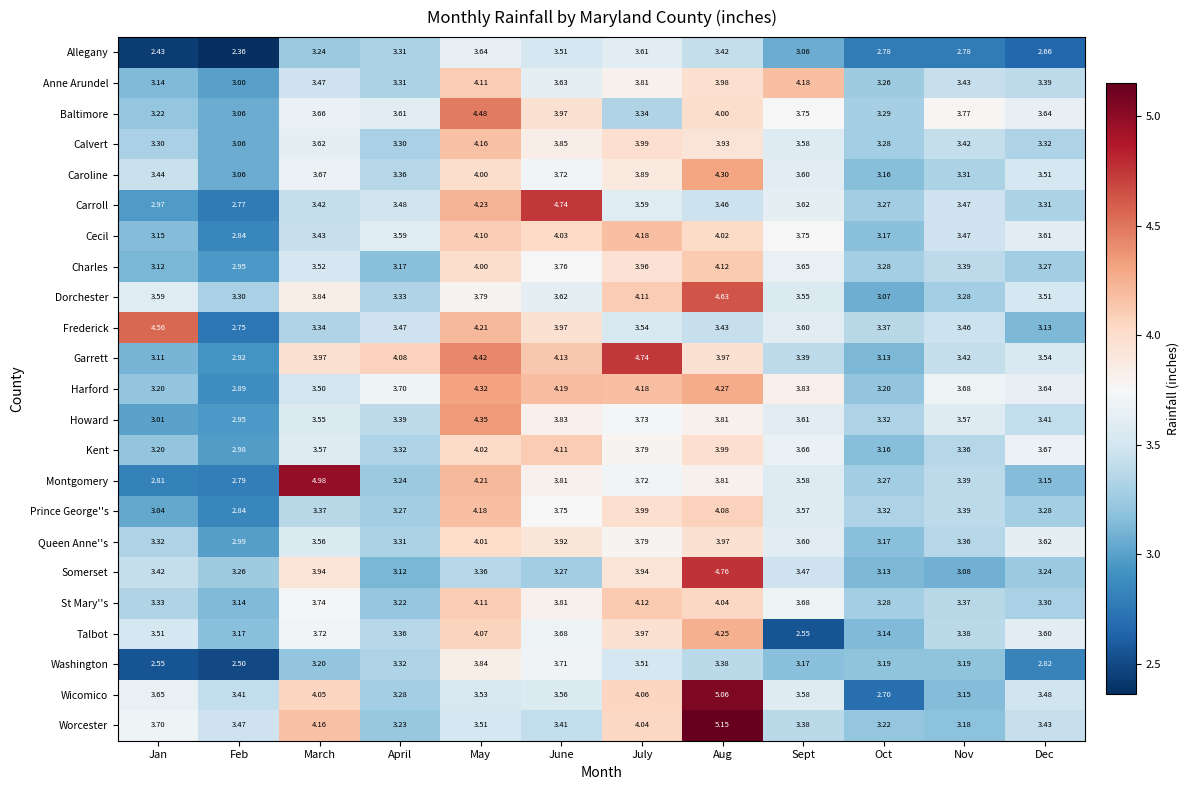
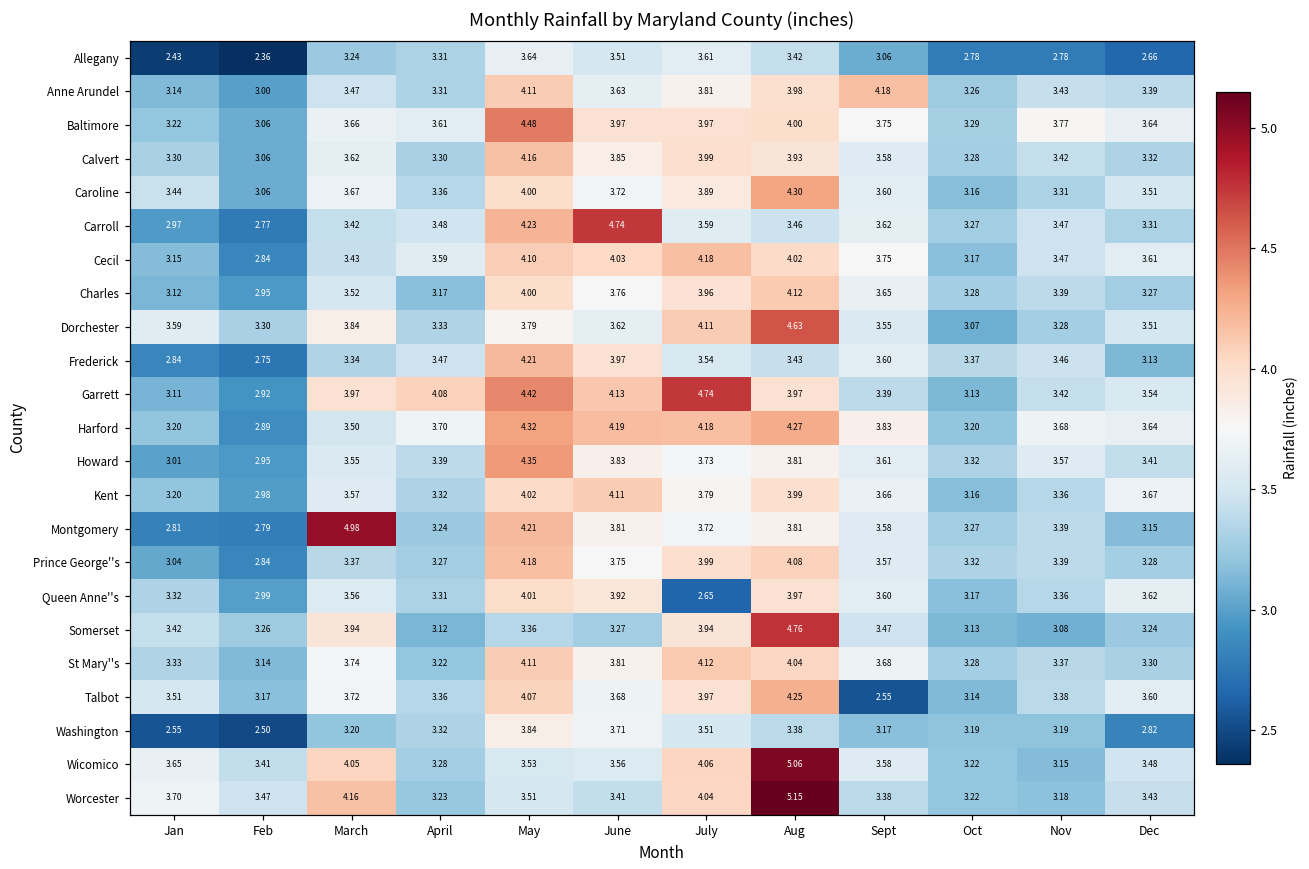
Baltimore, July: 3.34 -> 3.97
Frederick, Jan: 4.56 -> 2.84
Queen Anne''s, July: 3.79 -> 2.65
Wicomico, Oct: 2.70 -> 3.22
